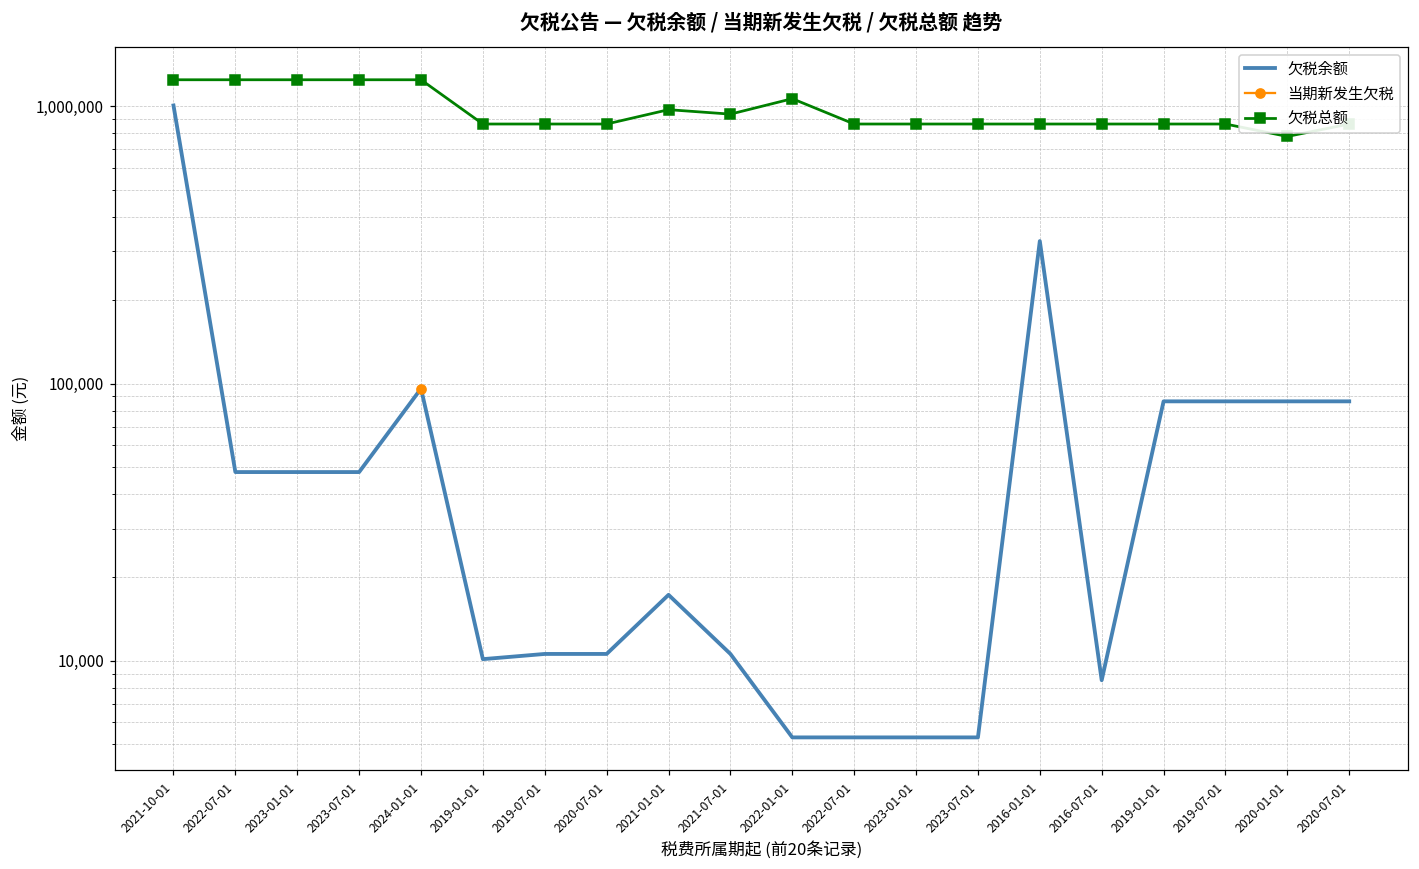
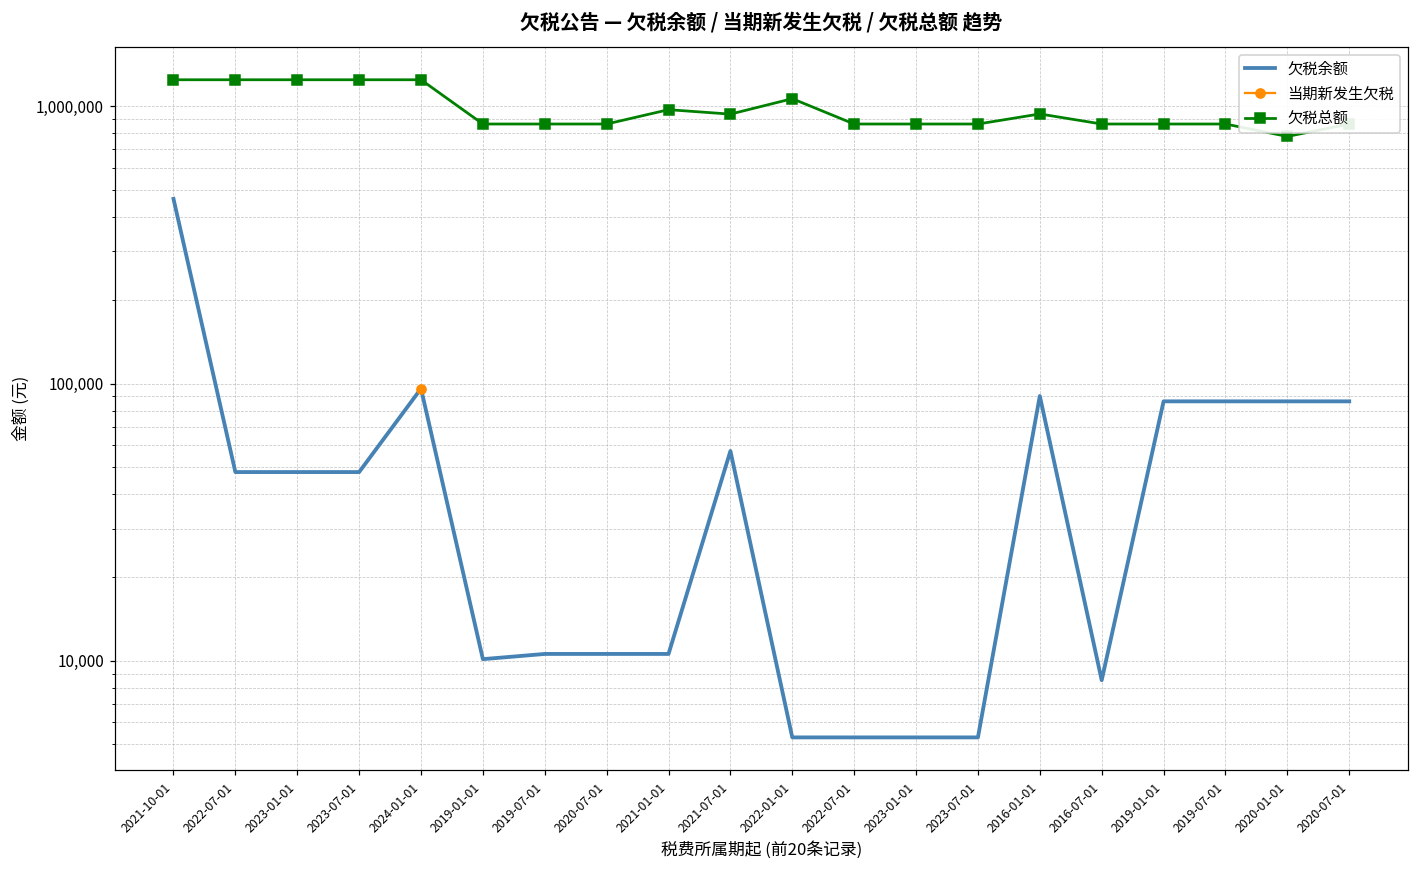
欠税余额, 2021-10-01: 1,010,000 -> 460,000
欠税余额, 2021-01-01: 17,000 -> 10,600
欠税余额, 2021-07-01: 10,600 -> 57,000
欠税余额, 2016-01-01: 330,000 -> 90,000
欠税总额, 2016-01-01: 860,000 -> 940,000
